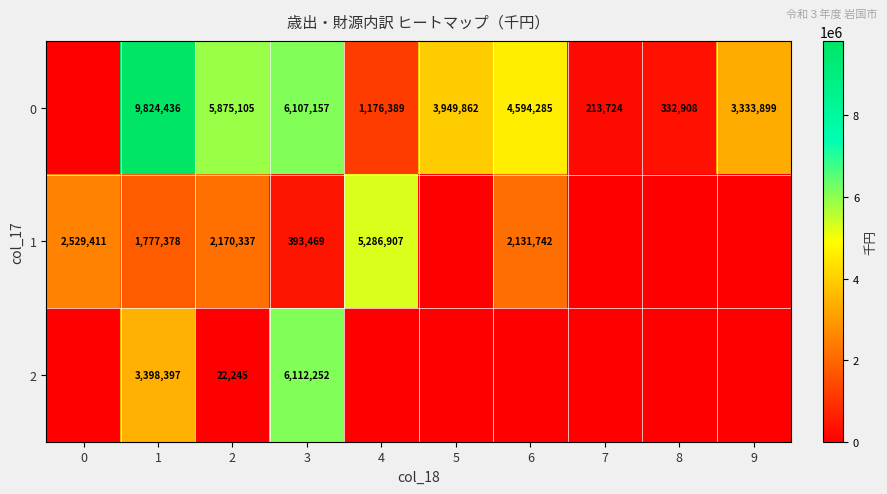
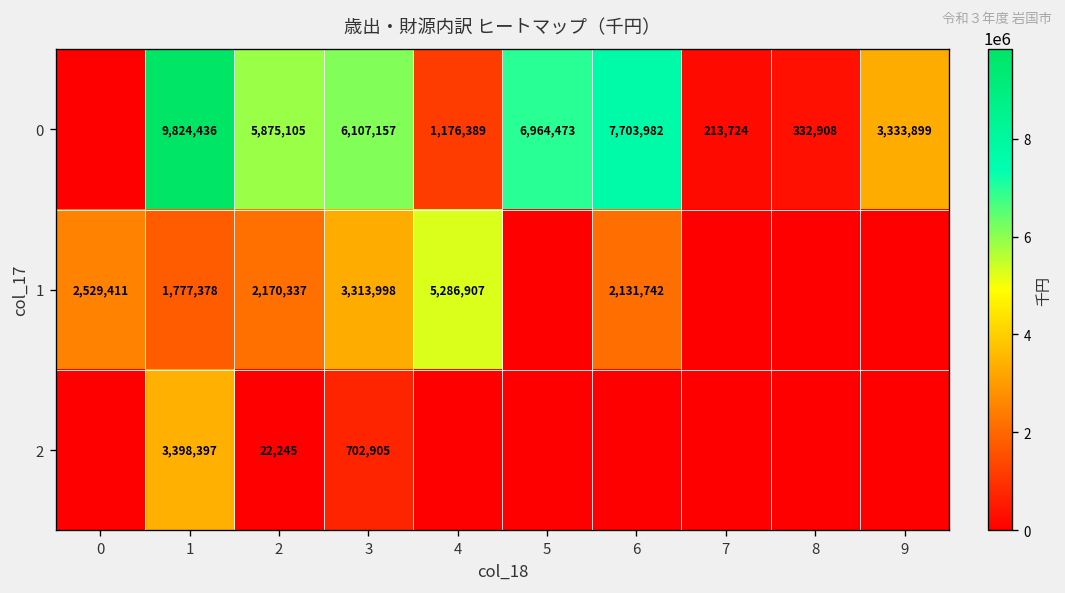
0, 5: 3,949,862 -> 6,964,473
0, 6: 4,594,285 -> 7,703,982
1, 3: 393,469 -> 3,313,998
2, 3: 6,112,252 -> 702,905
